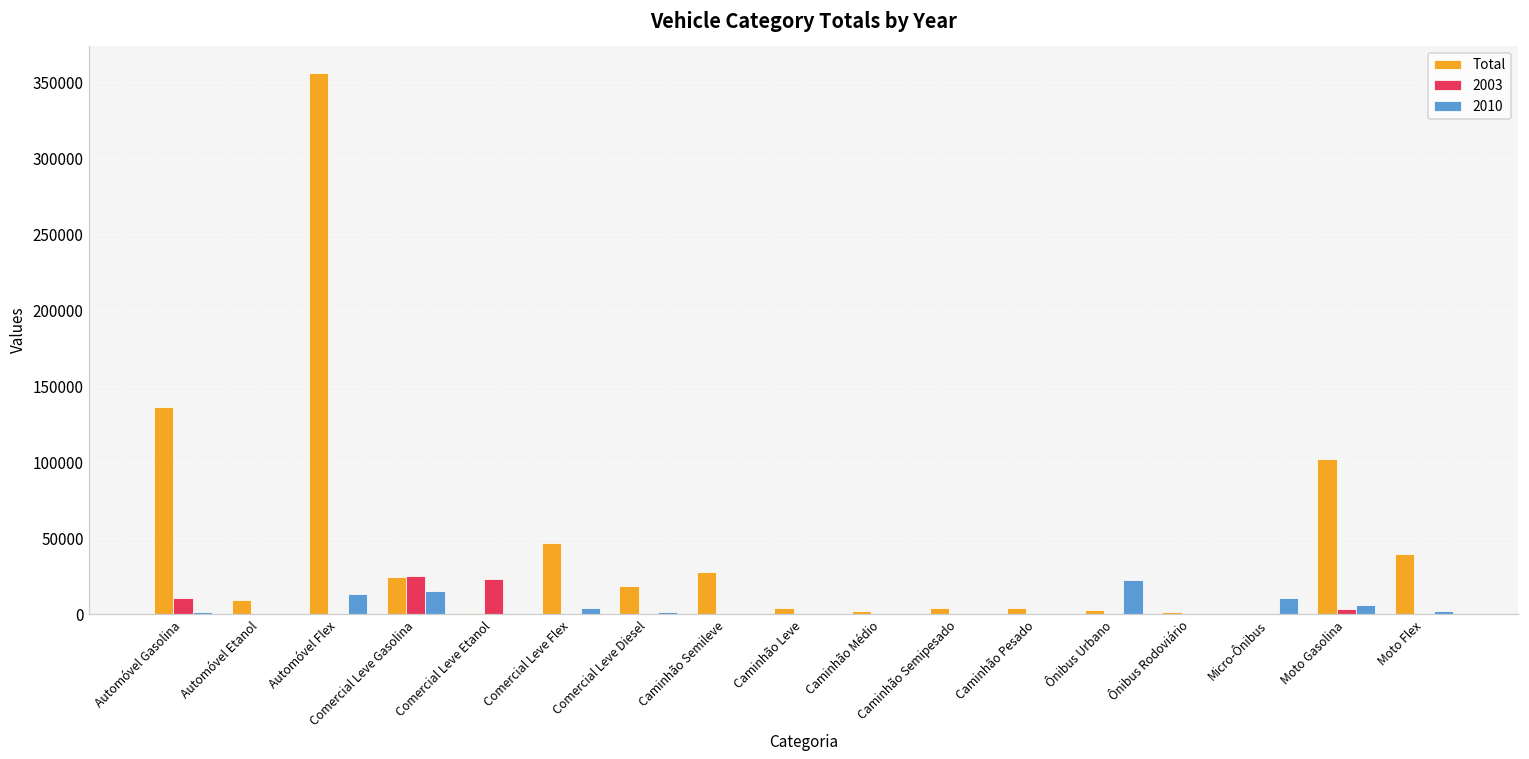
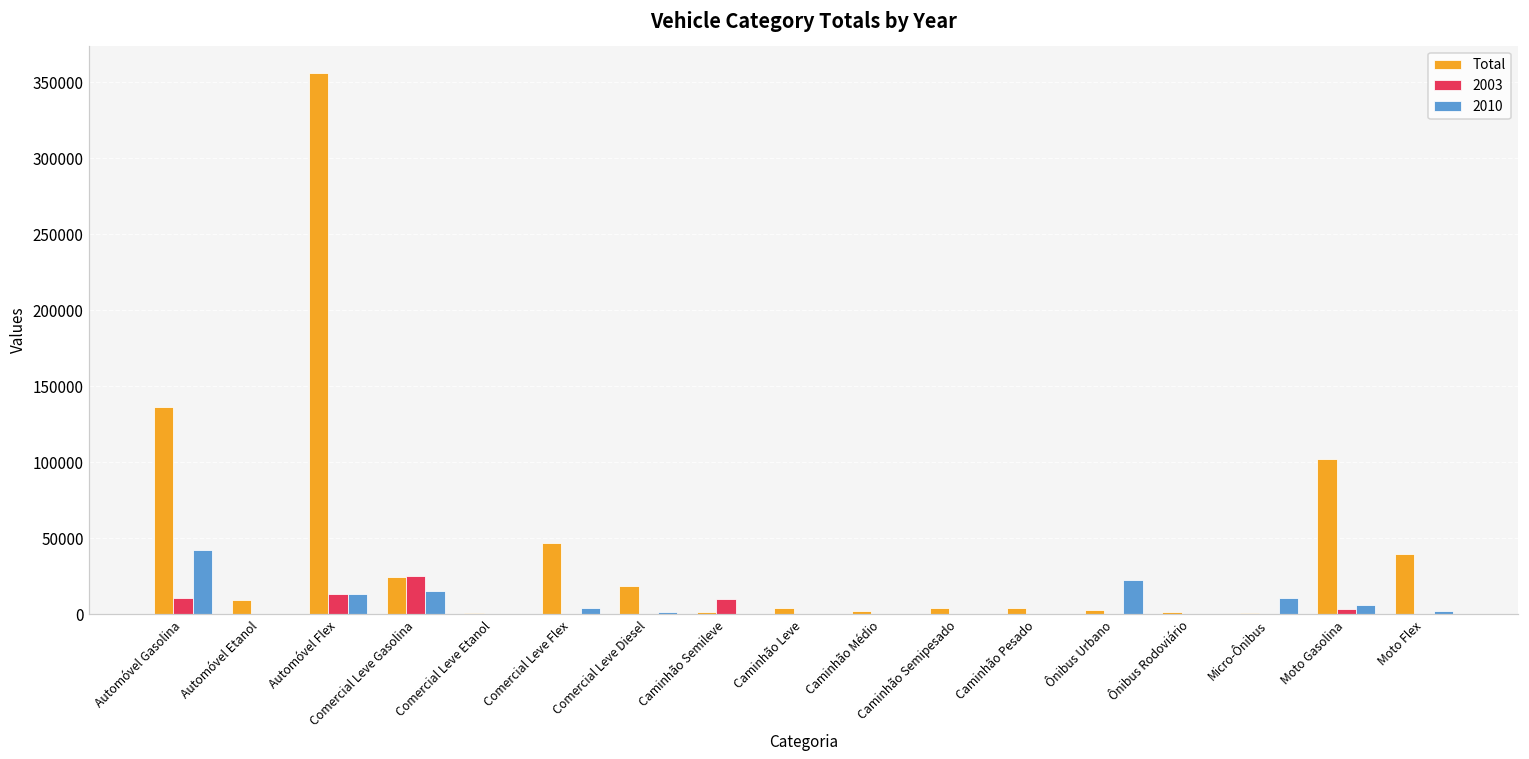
2010, Automóvel Gasolina: 2000 -> 43000
2003, Automóvel Flex: 0 -> 13000
2003, Comercial Leve Etanol: 23000 -> 0
Total, Caminhão Semileve: 28000 -> 1000
2003, Caminhão Semileve: 0 -> 10000
